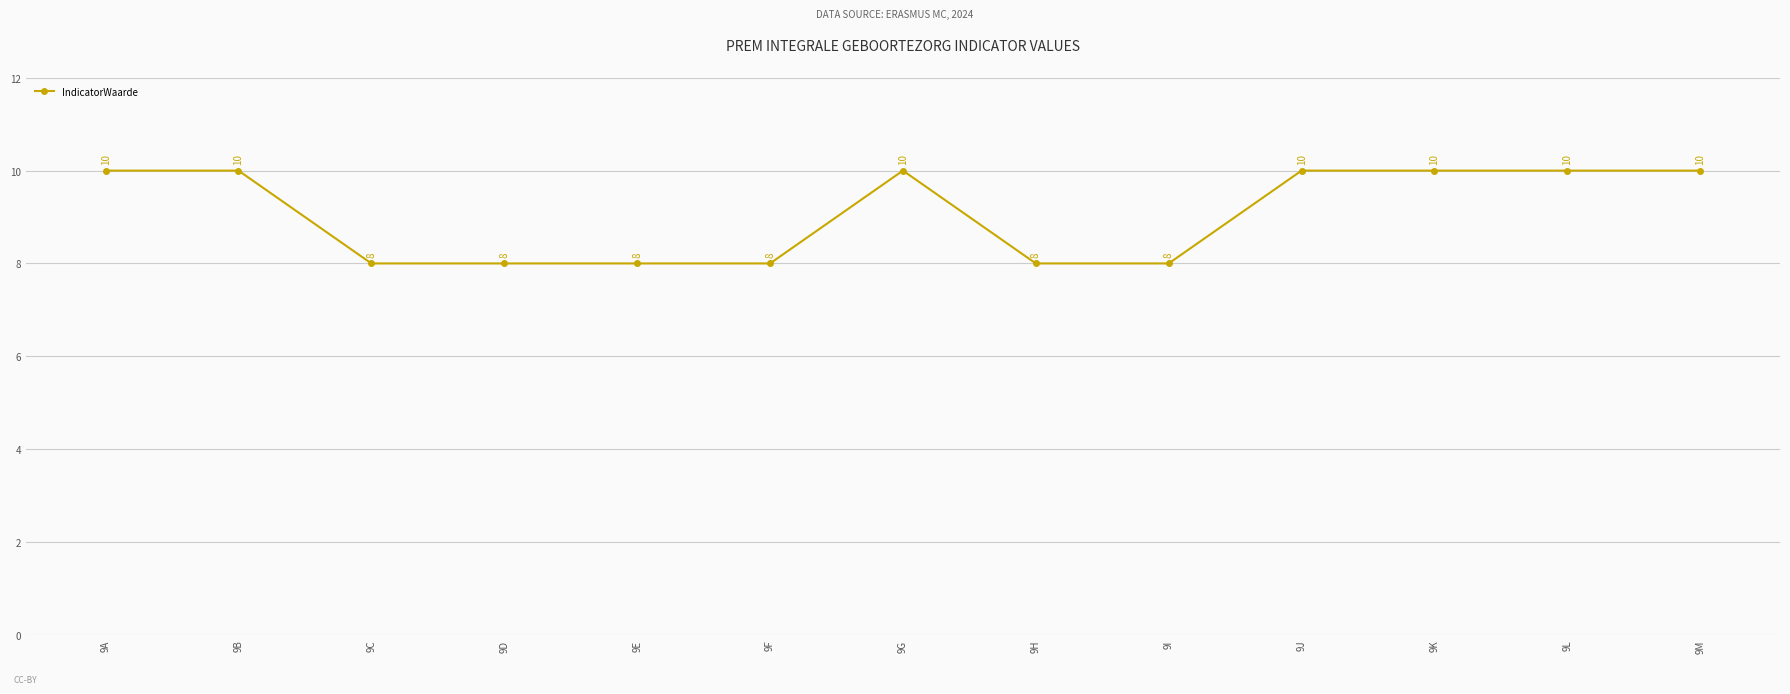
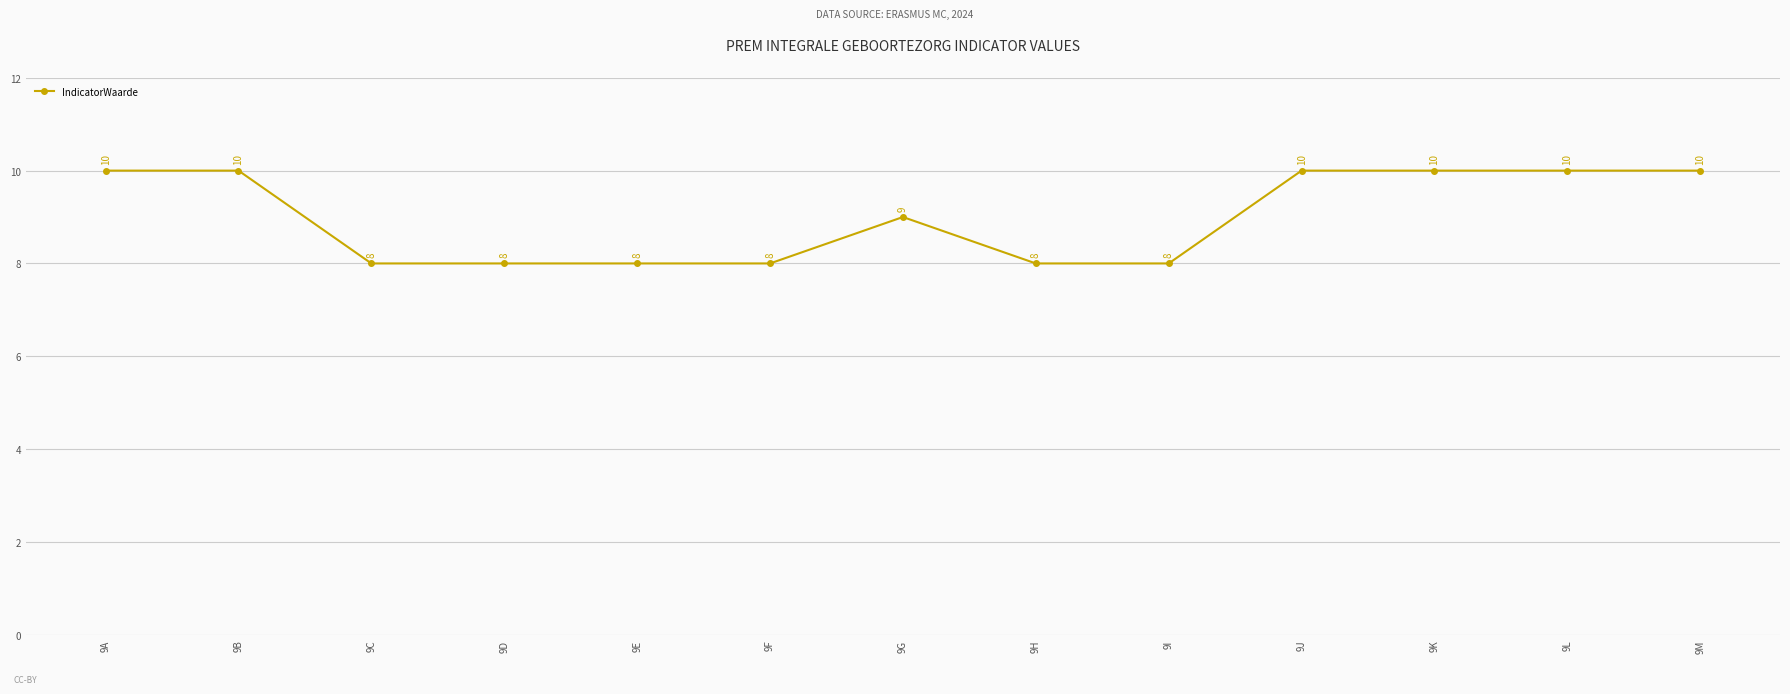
9G: 10 -> 9
